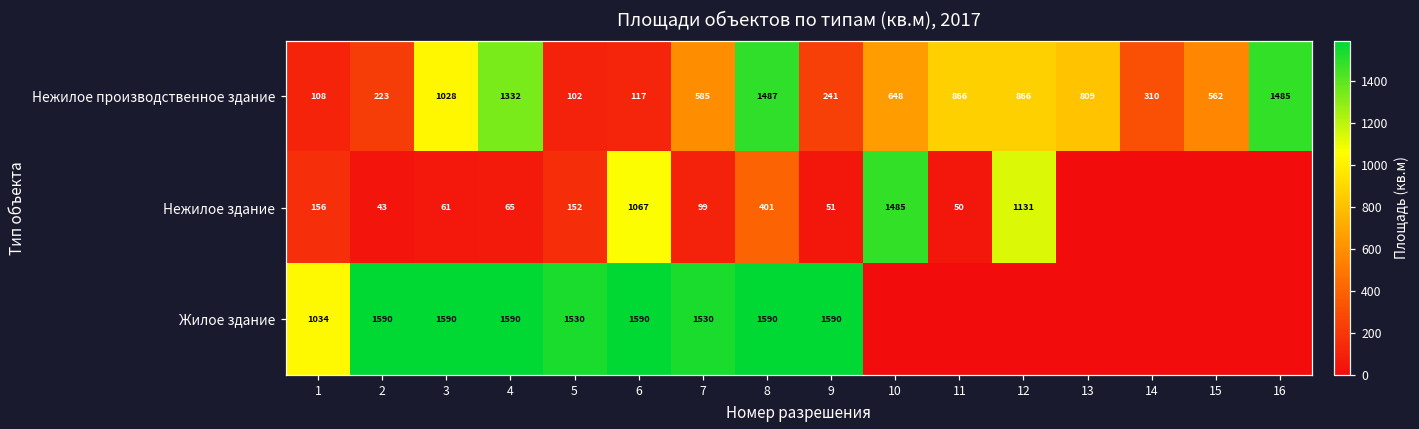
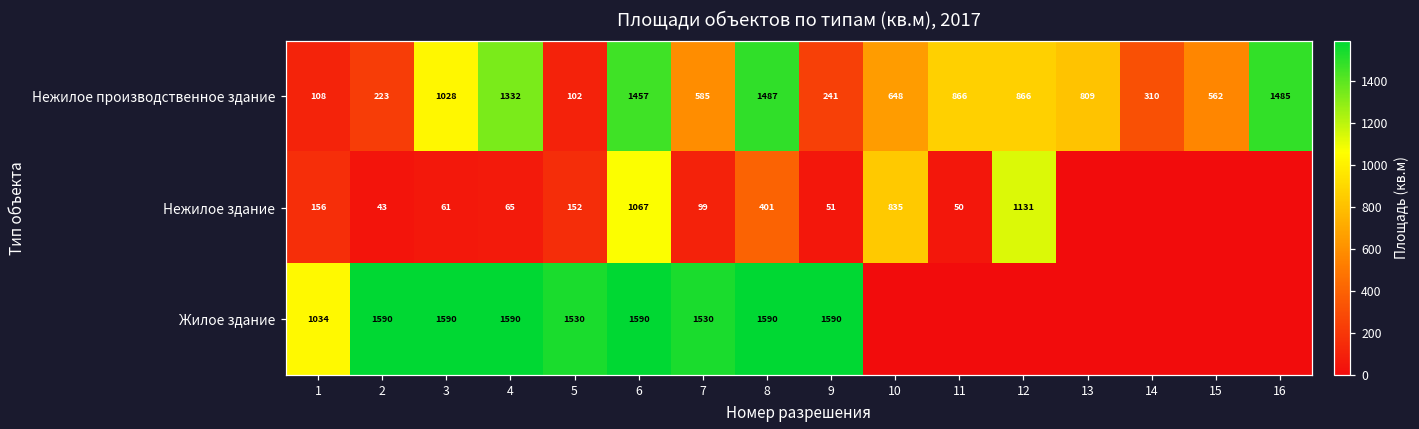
Нежилое производственное здание, 6: 117 -> 1457
Нежилое здание, 10: 1485 -> 835
